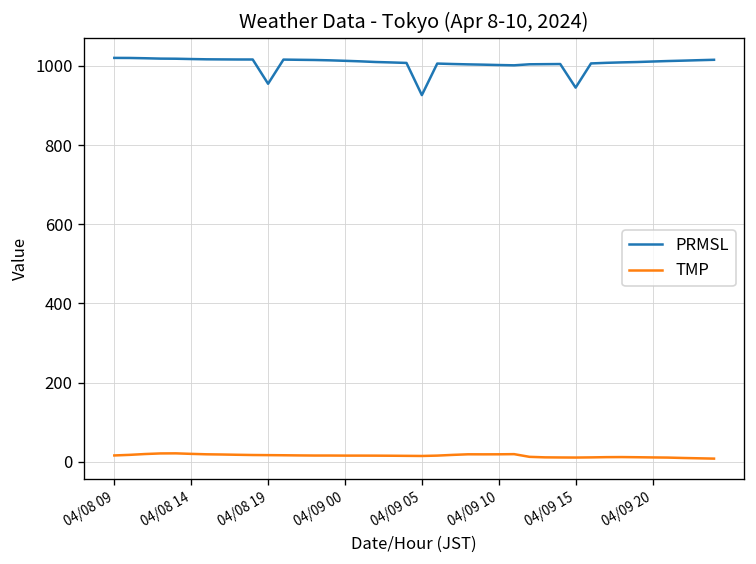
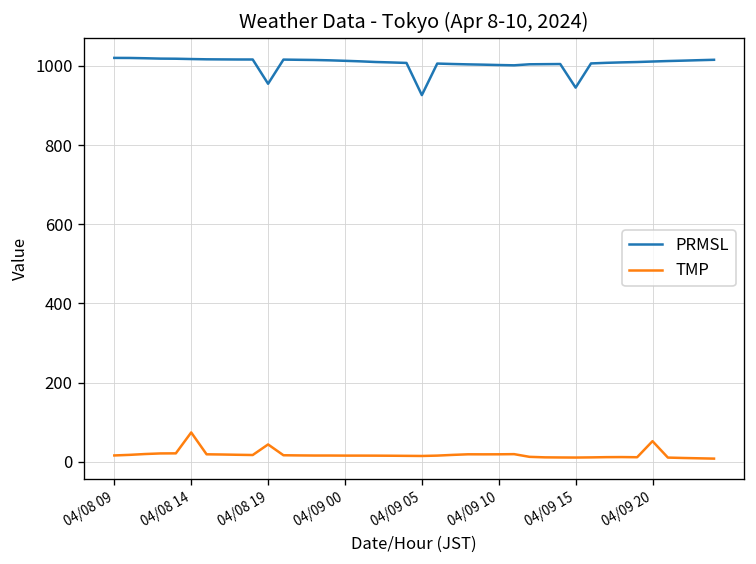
TMP, 04/08 14: 20 -> 70
TMP, 04/08 19: 20 -> 40
TMP, 04/09 20: 10 -> 50
